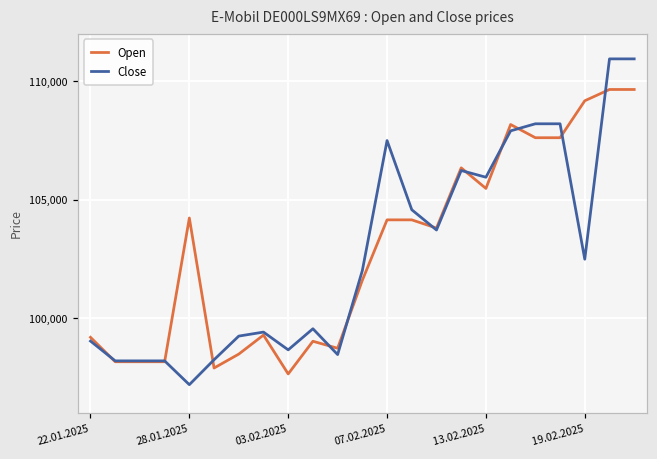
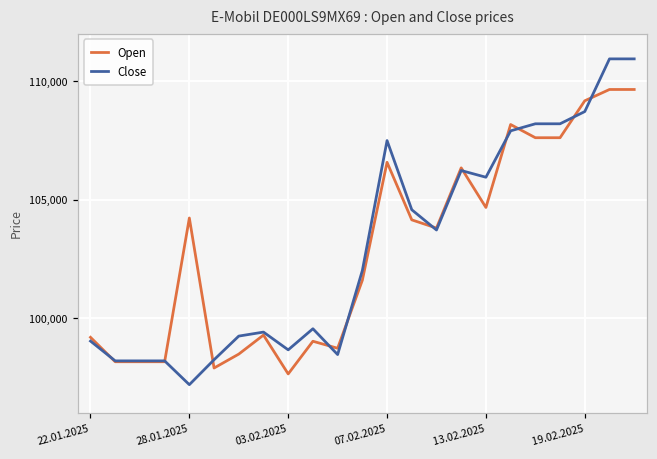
Open, 07.02.2025: 104,100 -> 106,600
Open, 13.02.2025: 105,500 -> 104,700
Close, 19.02.2025: 102,500 -> 108,700
